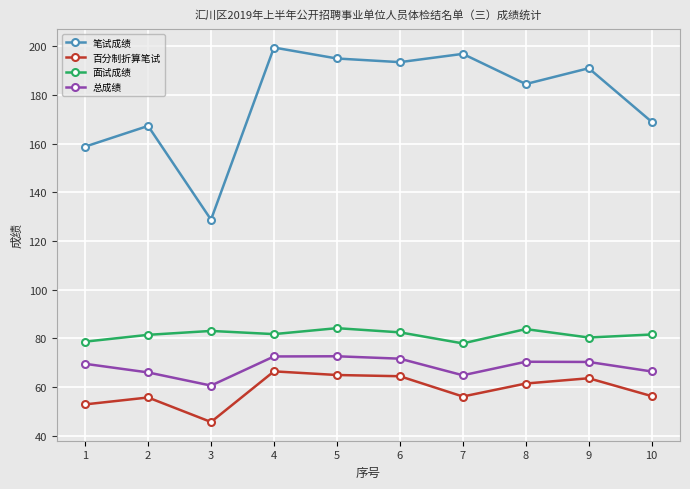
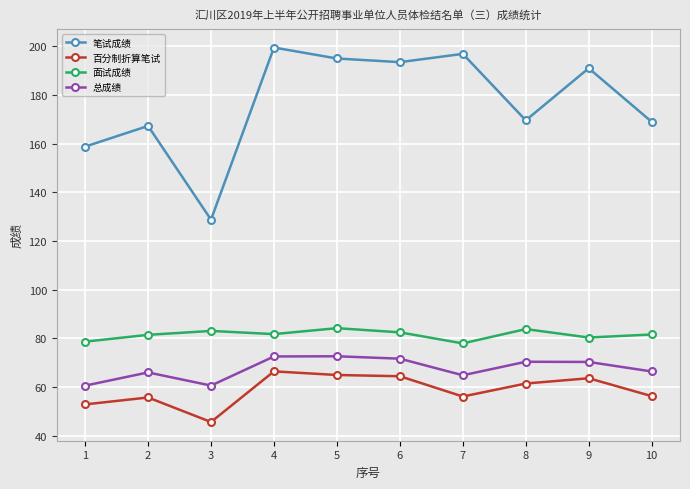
总成绩, 1: 70 -> 61
笔试成绩, 8: 185 -> 170
